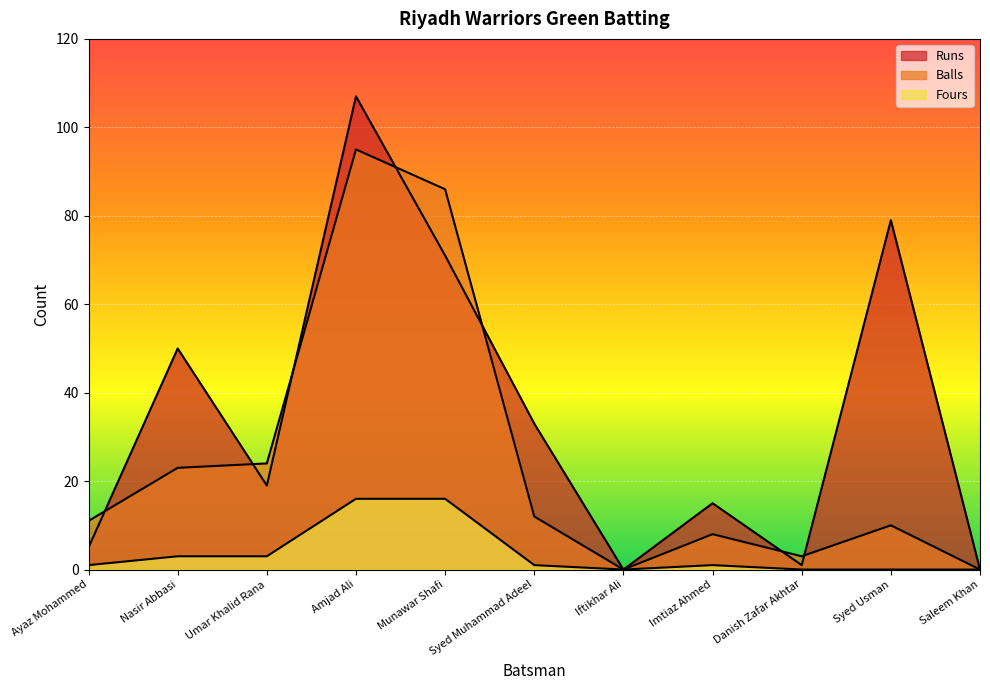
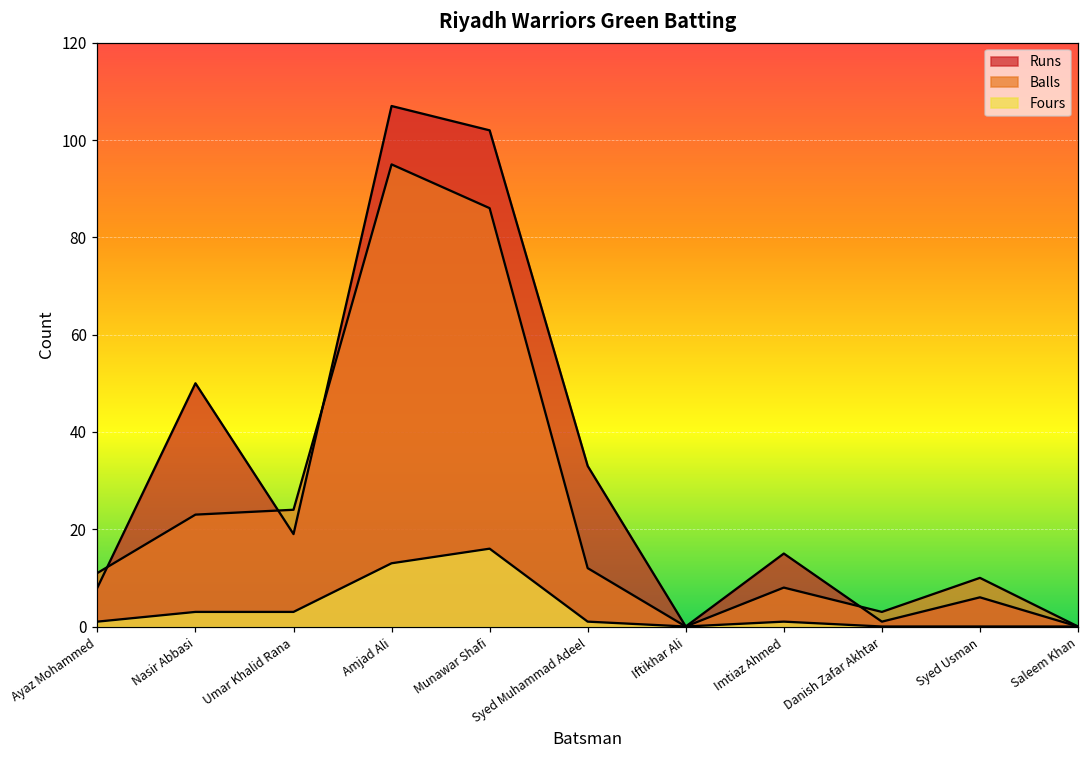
Runs, Ayaz Mohammed: 5 -> 8
Fours, Amjad Ali: 16 -> 13
Runs, Munawar Shafi: 71 -> 102
Runs, Syed Usman: 79 -> 6
